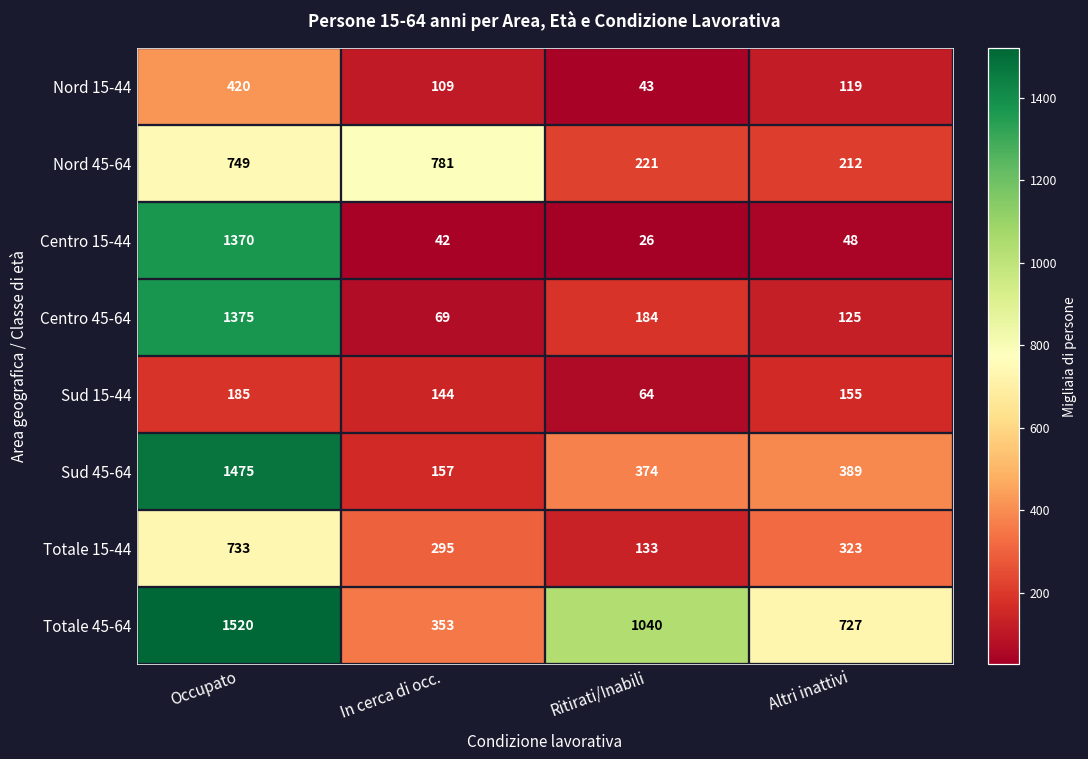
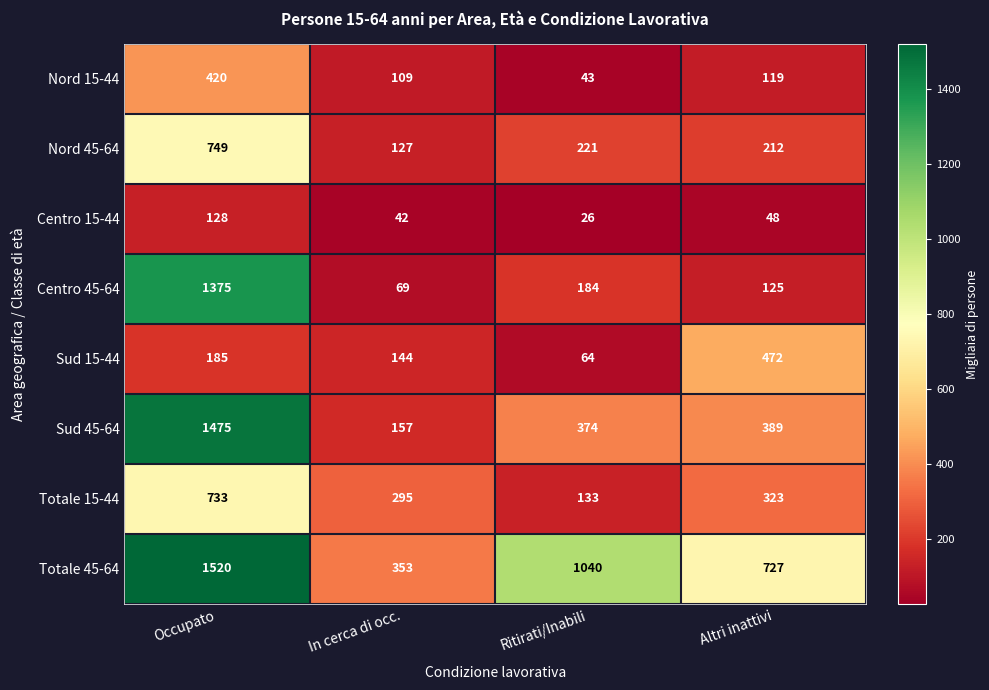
Nord 45-64, In cerca di occ.: 781 -> 127
Centro 15-44, Occupato: 1370 -> 128
Sud 15-44, Altri inattivi: 155 -> 472
